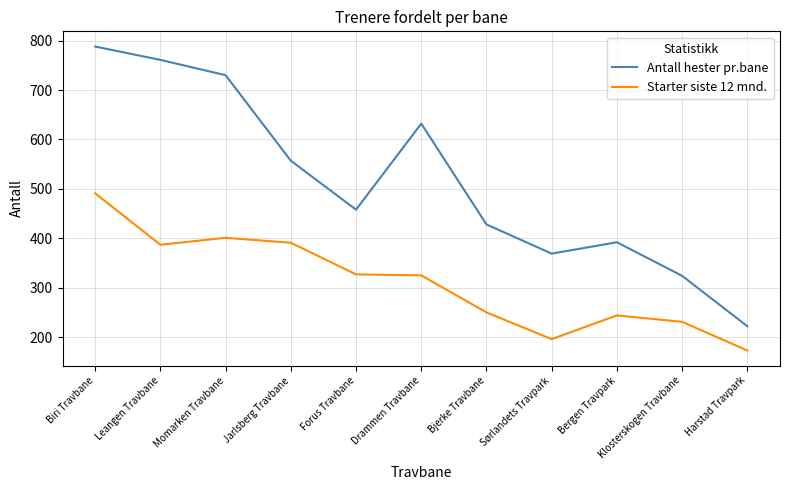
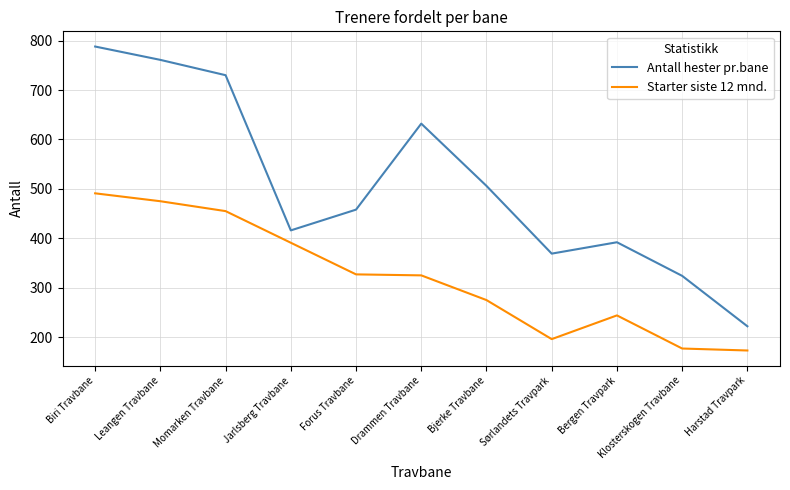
Starter siste 12 mnd., Leangen Travbane: 390 -> 480
Starter siste 12 mnd., Momarken Travbane: 400 -> 460
Antall hester pr.bane, Jarlsberg Travbane: 560 -> 420
Antall hester pr.bane, Bjerke Travbane: 430 -> 510
Starter siste 12 mnd., Bjerke Travbane: 250 -> 280
Starter siste 12 mnd., Klosterskogen Travbane: 230 -> 180
